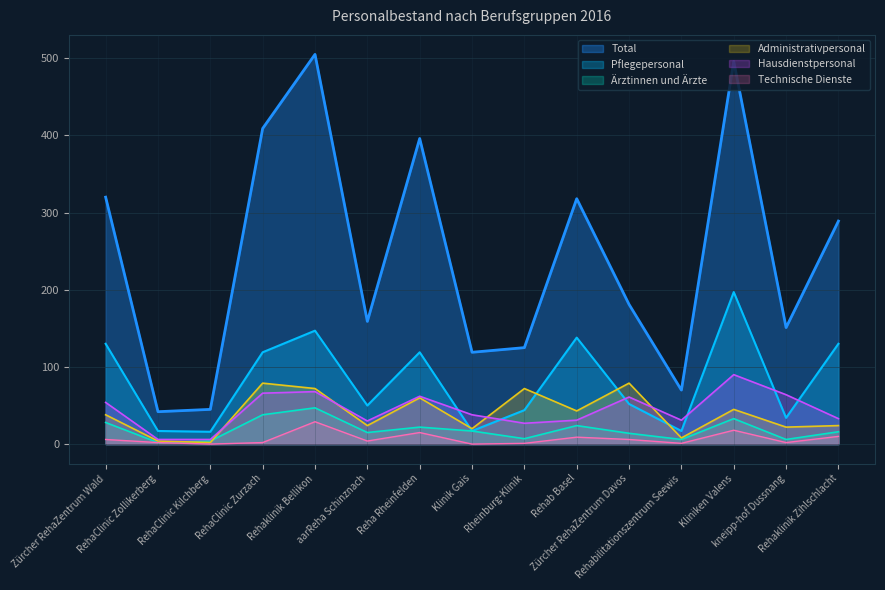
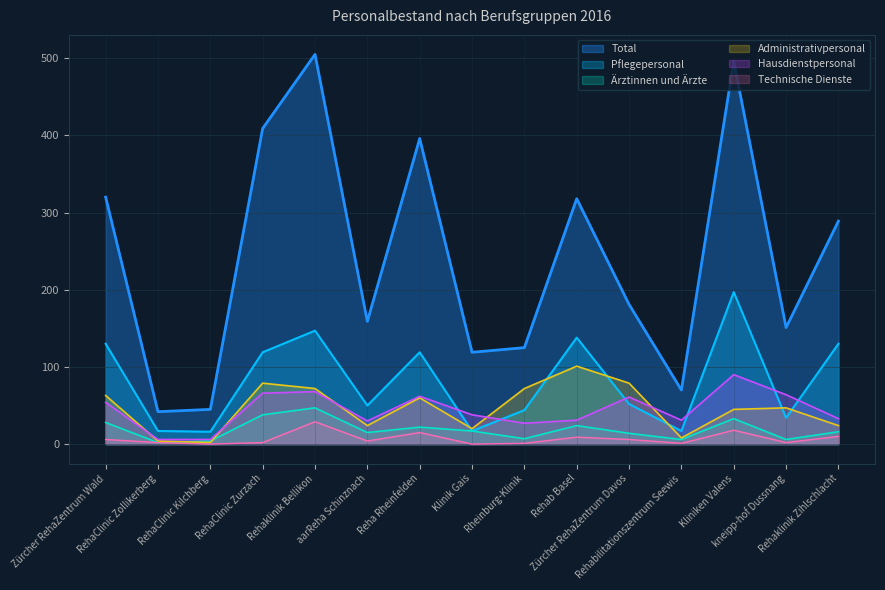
Administrativpersonal, Zürcher RehaZentrum Wald: 40 -> 60
Administrativpersonal, Rehab Basel: 40 -> 100
Administrativpersonal, kneipp-hof Dussnang: 20 -> 50
